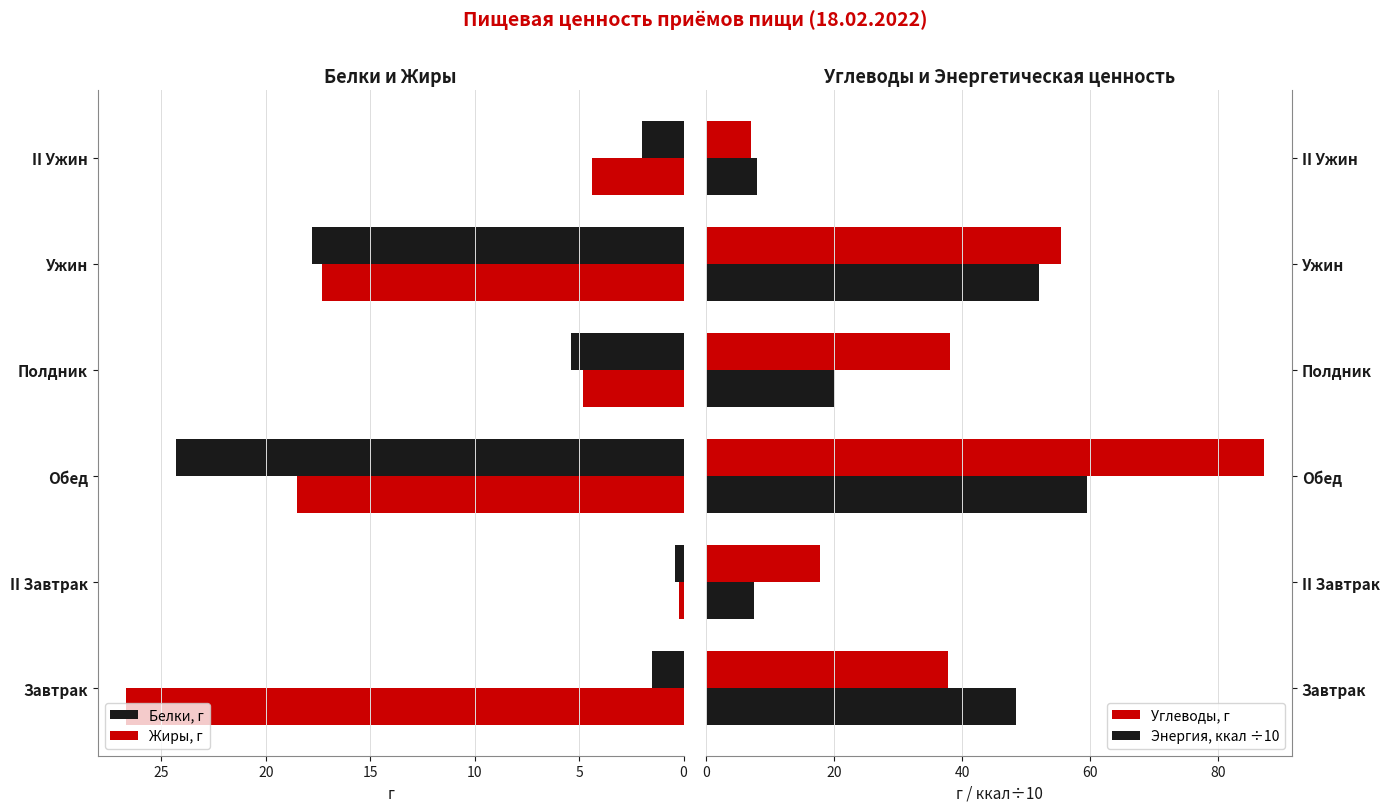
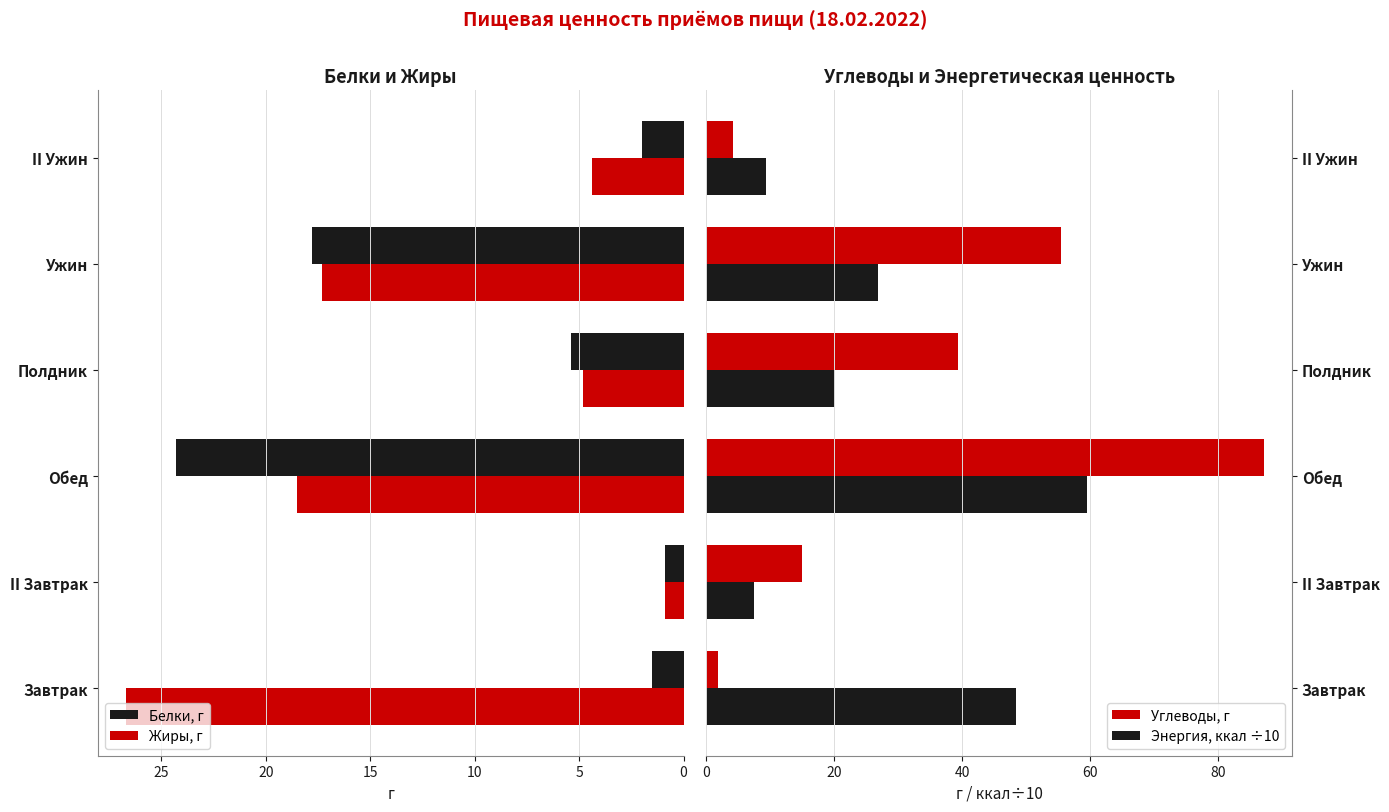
Белки и Жиры, Белки, г, II Завтрак: 0.4 -> 0.9
Белки и Жиры, Жиры, г, II Завтрак: 0.2 -> 0.9
Углеводы и Энергетическая ценность, Углеводы, г, II Ужин: 7 -> 4
Углеводы и Энергетическая ценность, Энергия, ккал ÷10, II Ужин: 8 -> 9
Углеводы и Энергетическая ценность, Энергия, ккал ÷10, Ужин: 52 -> 27
Углеводы и Энергетическая ценность, Углеводы, г, Полдник: 38 -> 39
Углеводы и Энергетическая ценность, Углеводы, г, II Завтрак: 18 -> 15
Углеводы и Энергетическая ценность, Углеводы, г, Завтрак: 38 -> 2
